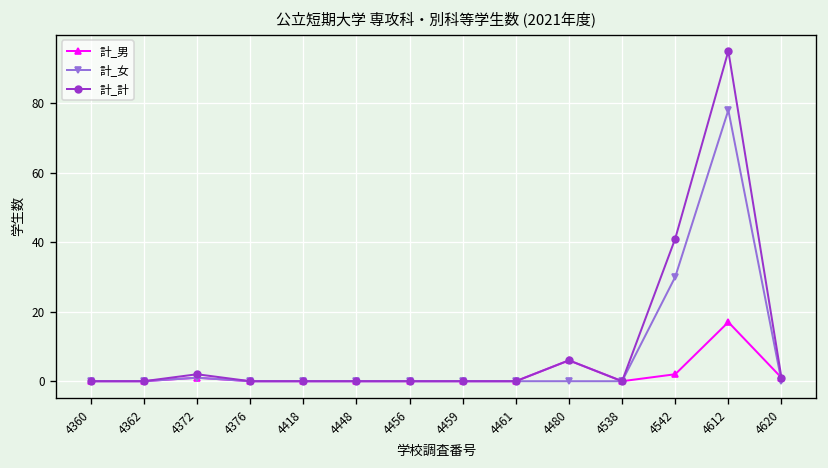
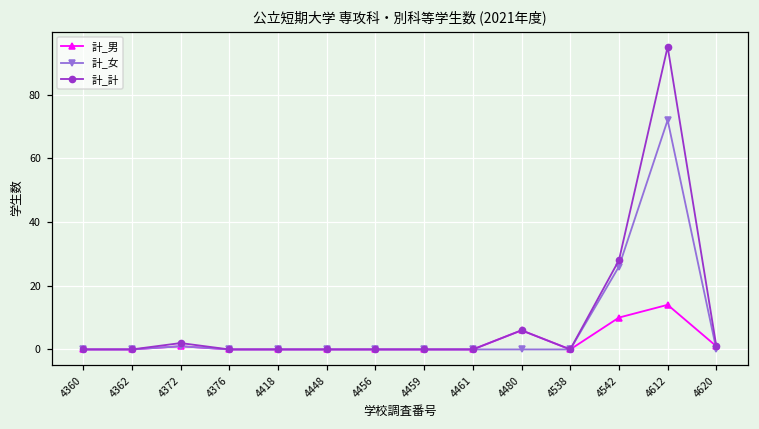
計_男, 4542: 2 -> 10
計_女, 4542: 30 -> 26
計_計, 4542: 41 -> 28
計_男, 4612: 17 -> 14
計_女, 4612: 78 -> 72
